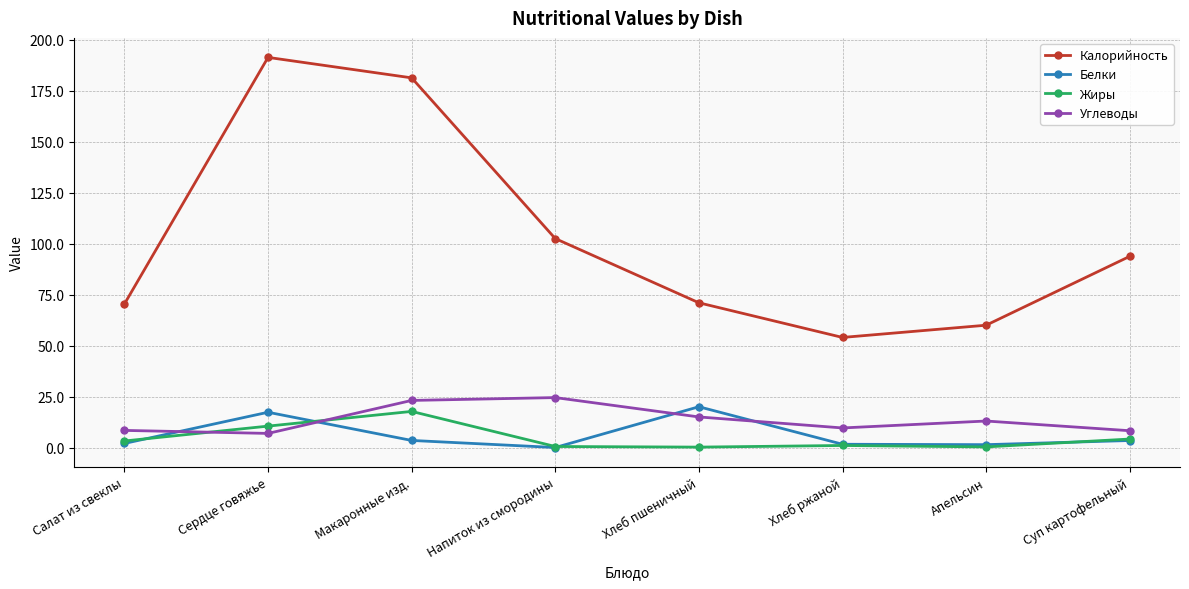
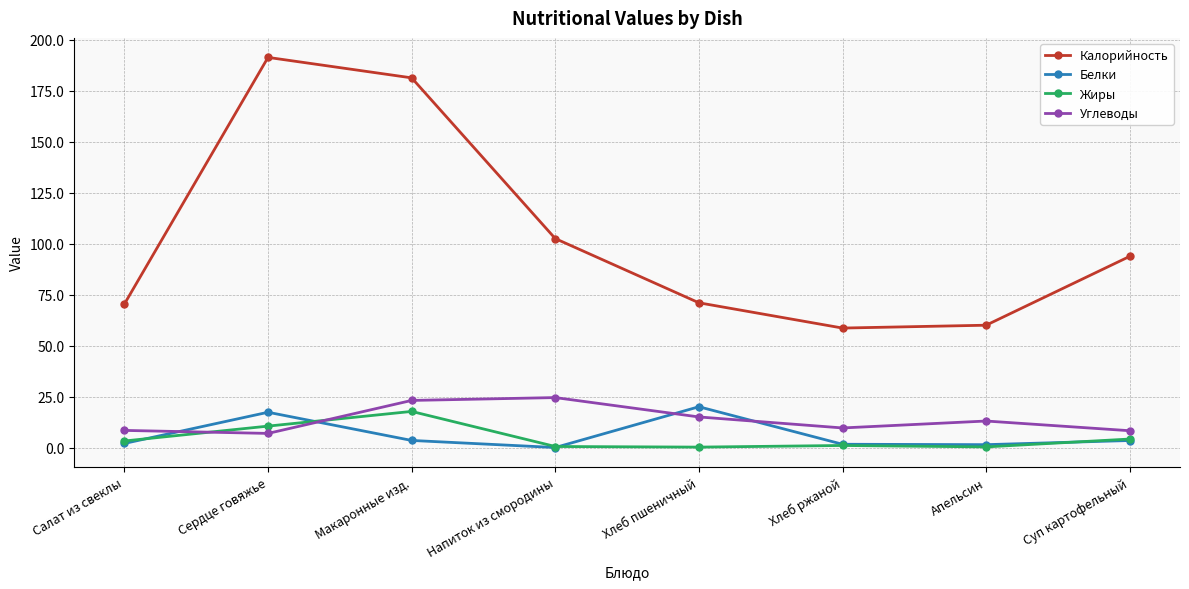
Калорийность, Хлеб ржаной: 54 -> 59
